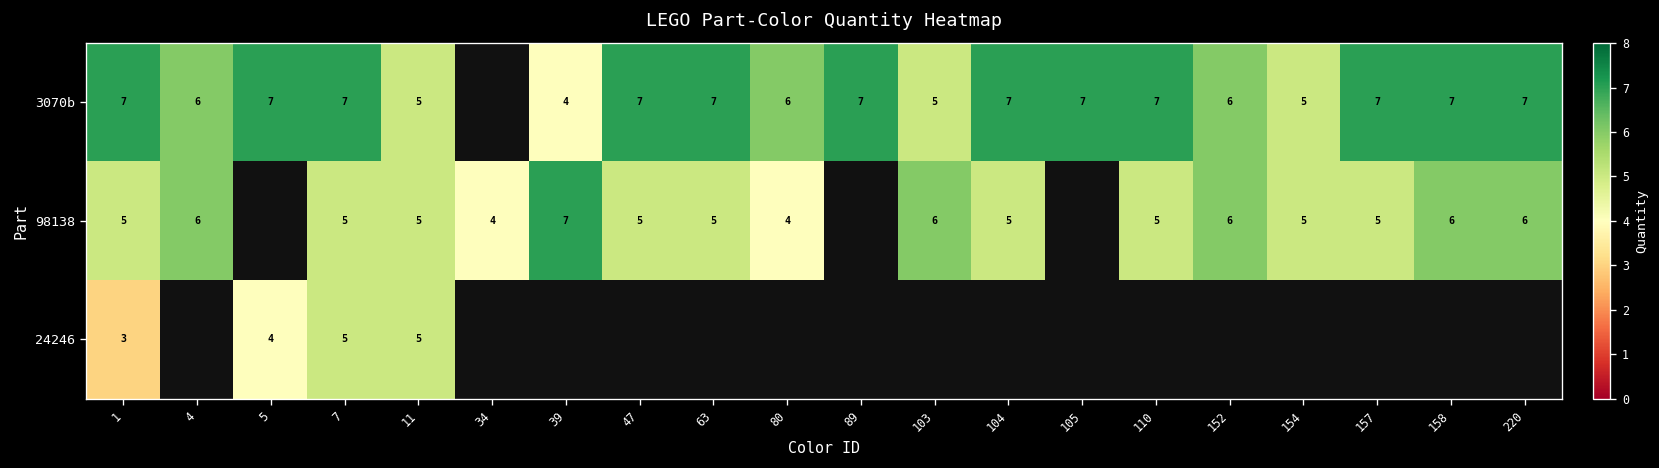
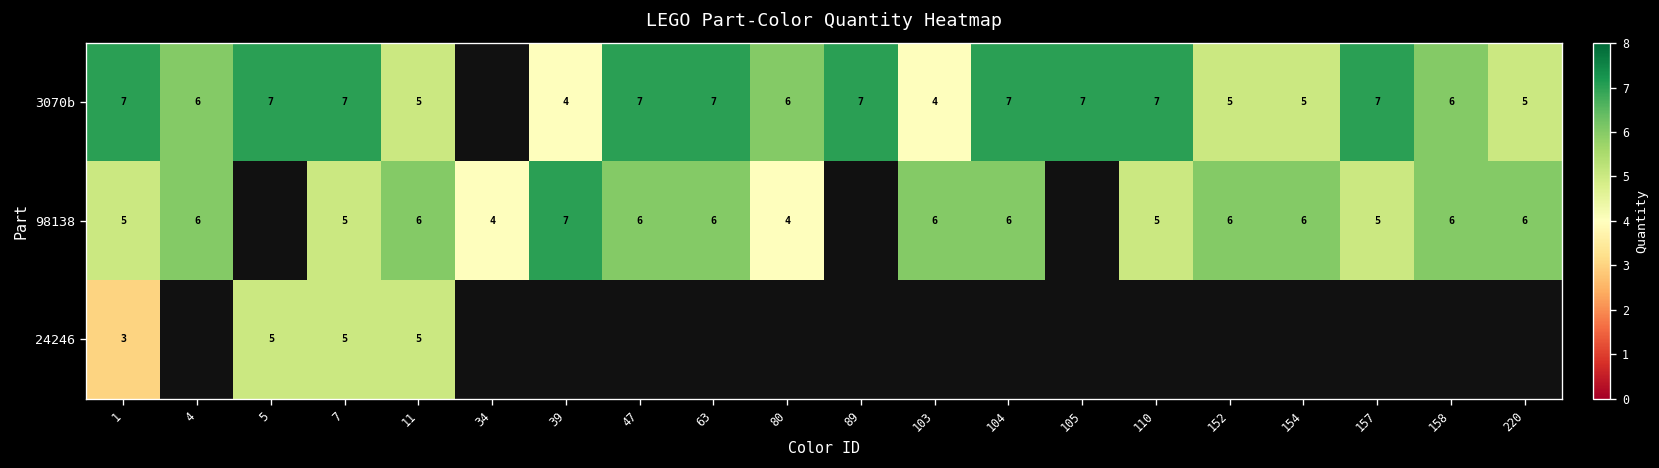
3070b, 103: 5 -> 4
3070b, 152: 6 -> 5
3070b, 158: 7 -> 6
3070b, 220: 7 -> 5
98138, 11: 5 -> 6
98138, 47: 5 -> 6
98138, 63: 5 -> 6
98138, 104: 5 -> 6
98138, 154: 5 -> 6
24246, 5: 4 -> 5
